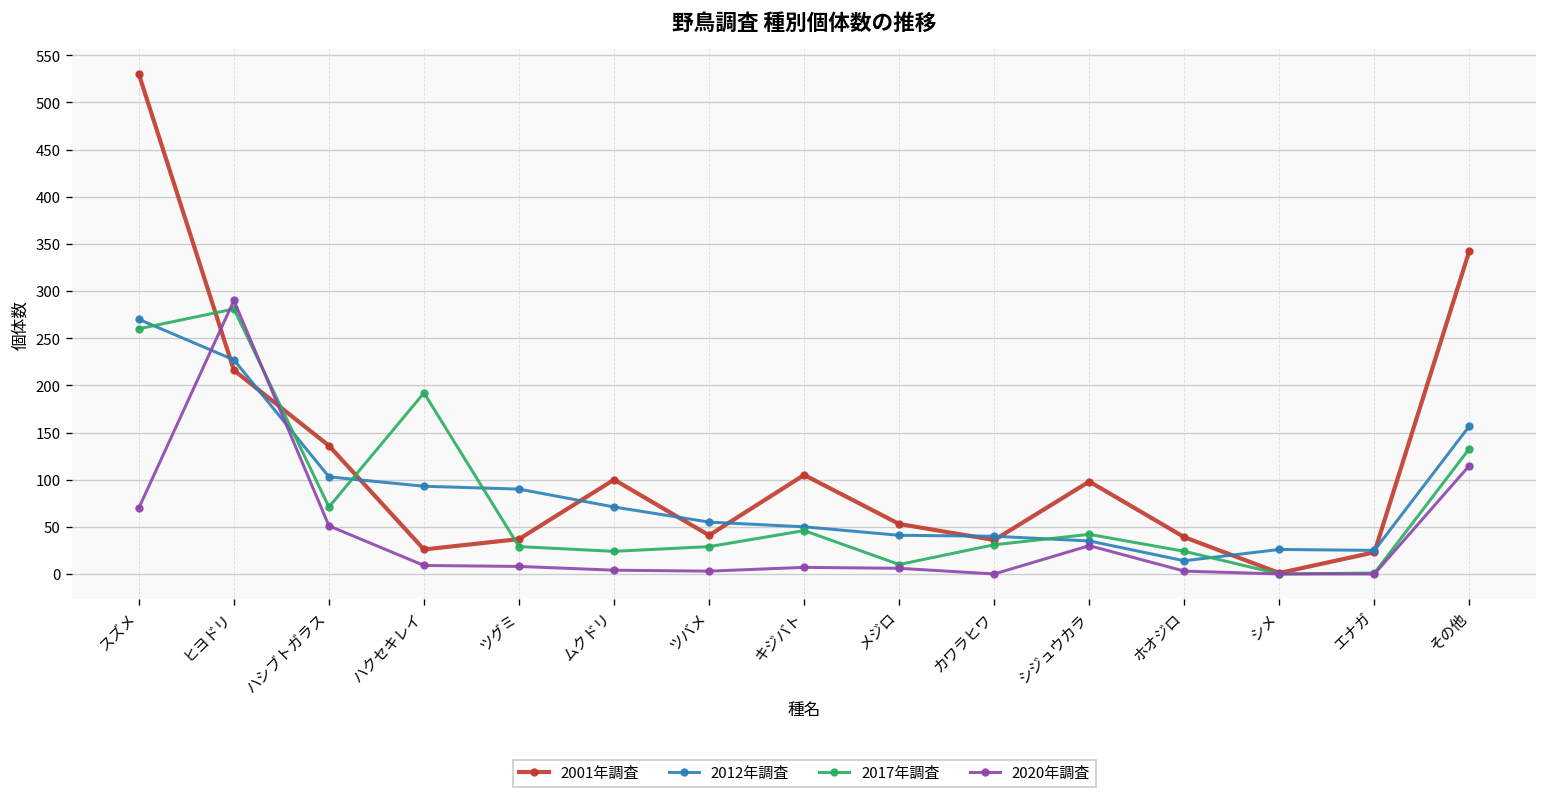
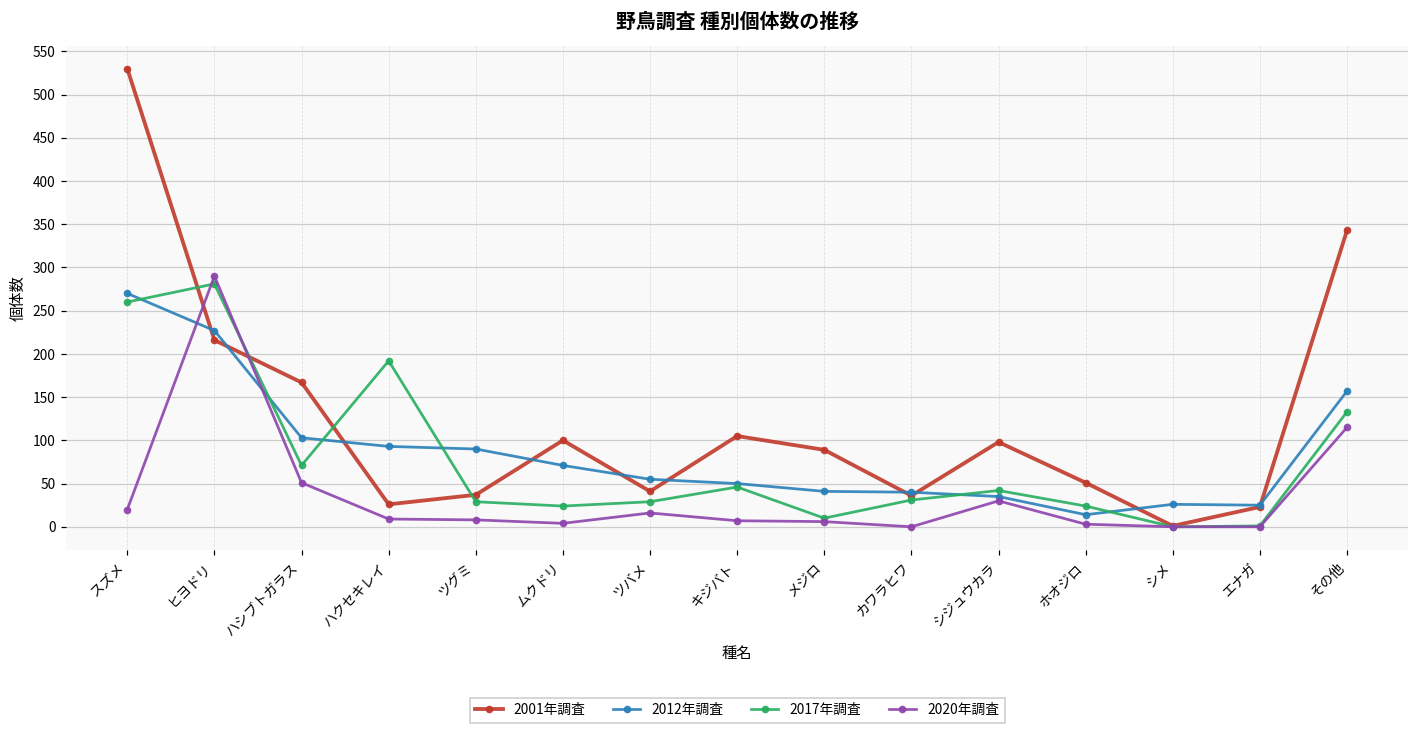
2020年調査, スズメ: 70 -> 20
2001年調査, ハシブトガラス: 140 -> 170
2020年調査, ツバメ: 0 -> 20
2001年調査, メジロ: 50 -> 90
2001年調査, ホオジロ: 40 -> 50
